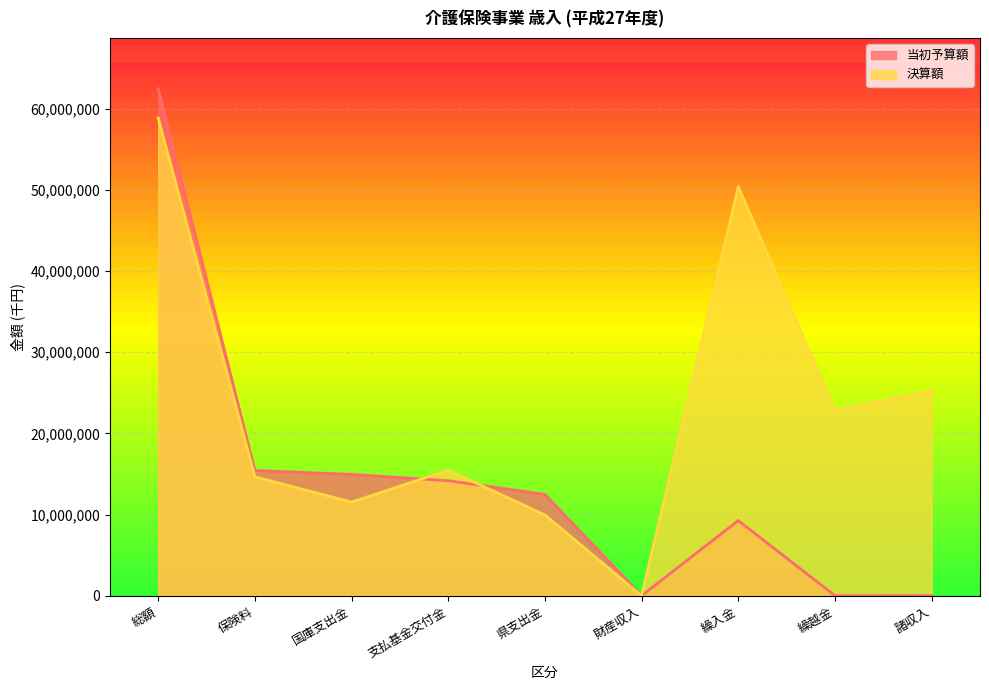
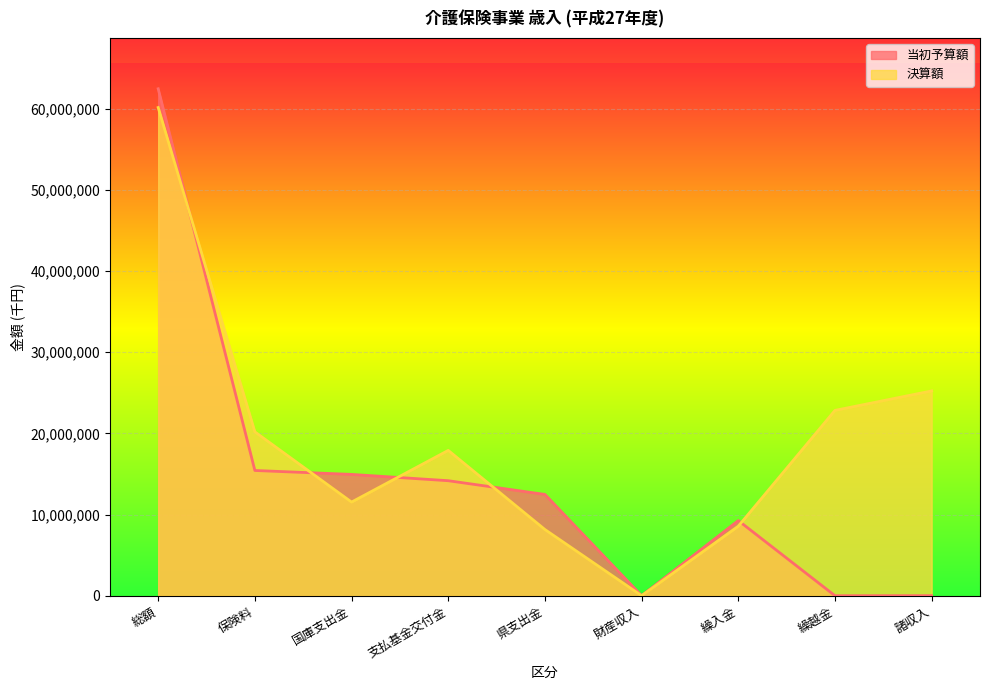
決算額, 総額: 59,000,000 -> 60,000,000
決算額, 保険料: 15,000,000 -> 20,000,000
決算額, 支払基金交付金: 15,000,000 -> 18,000,000
決算額, 県支出金: 10,000,000 -> 8,000,000
決算額, 繰入金: 50,000,000 -> 9,000,000
